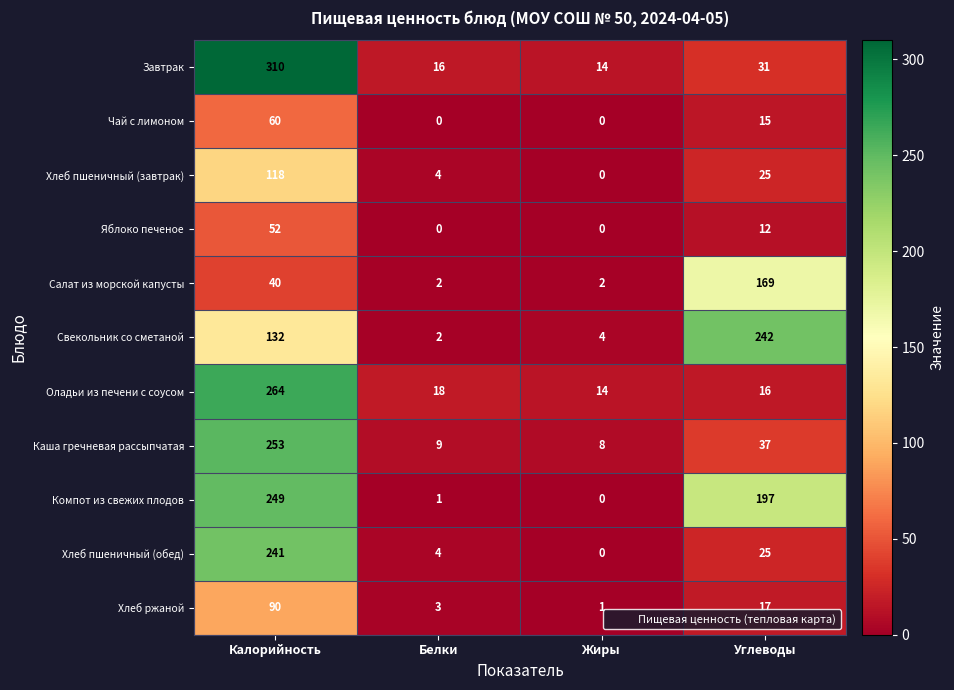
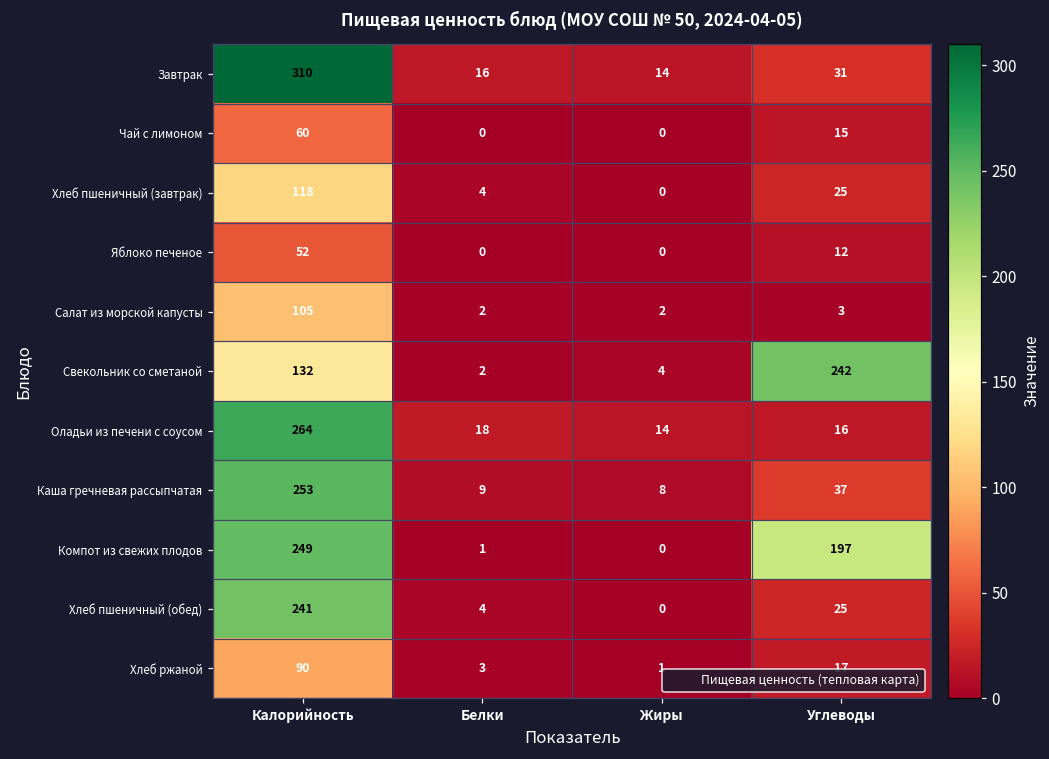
Салат из морской капусты, Калорийность: 40 -> 105
Салат из морской капусты, Углеводы: 169 -> 3
